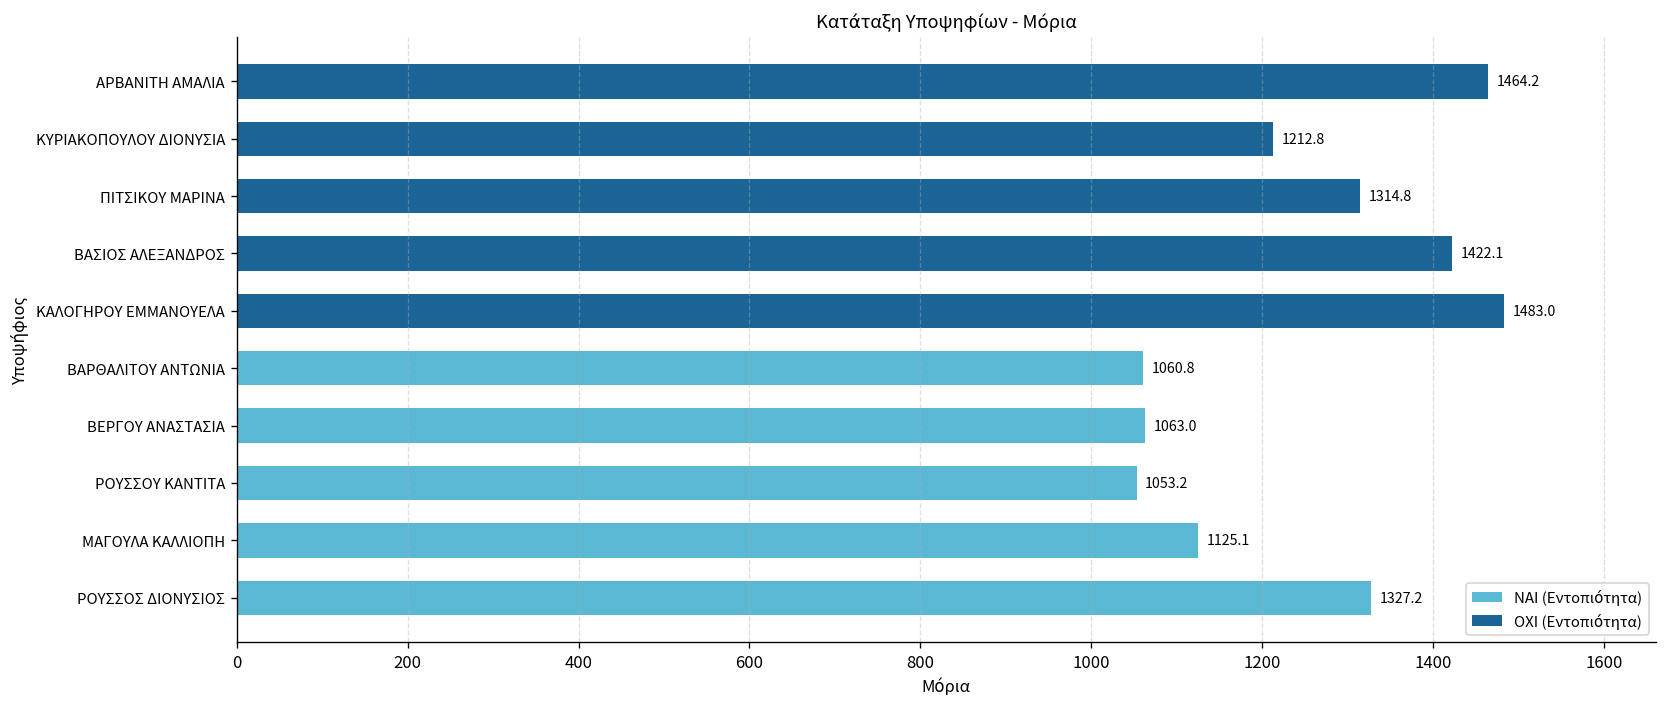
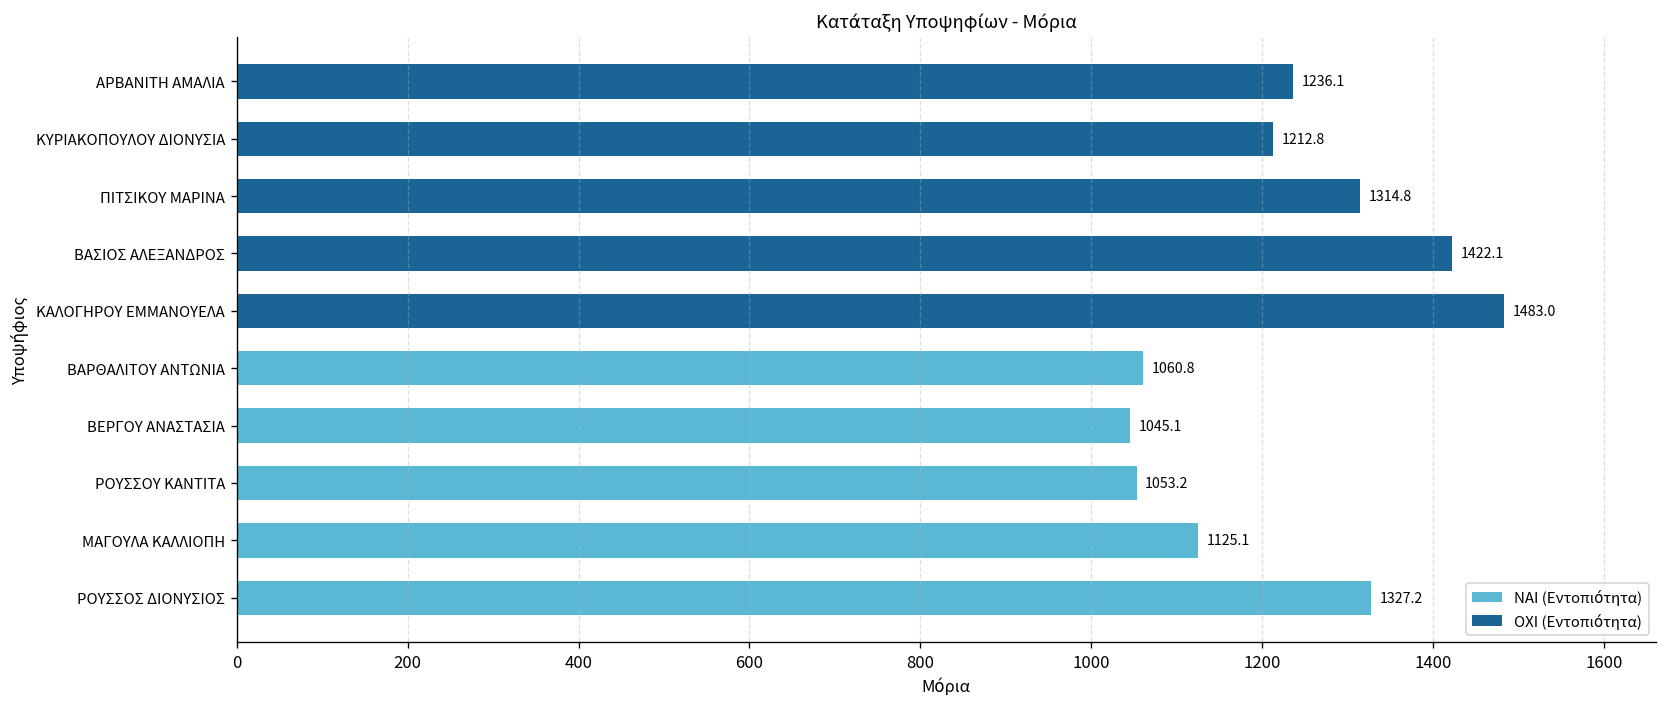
ΑΡΒΑΝΙΤΗ ΑΜΑΛΙΑ: 1464.2 -> 1236.1
ΒΕΡΓΟΥ ΑΝΑΣΤΑΣΙΑ: 1063.0 -> 1045.1
